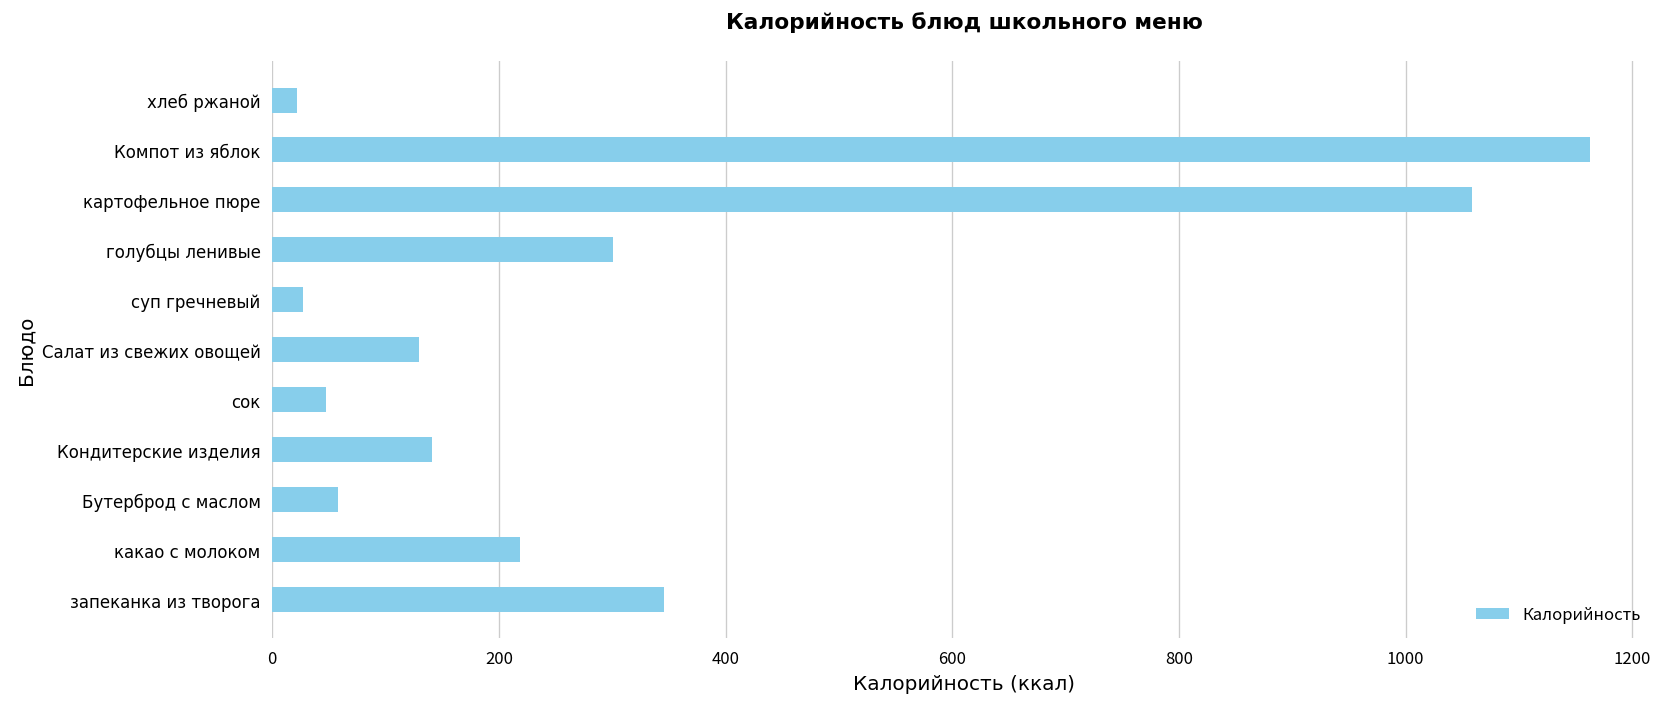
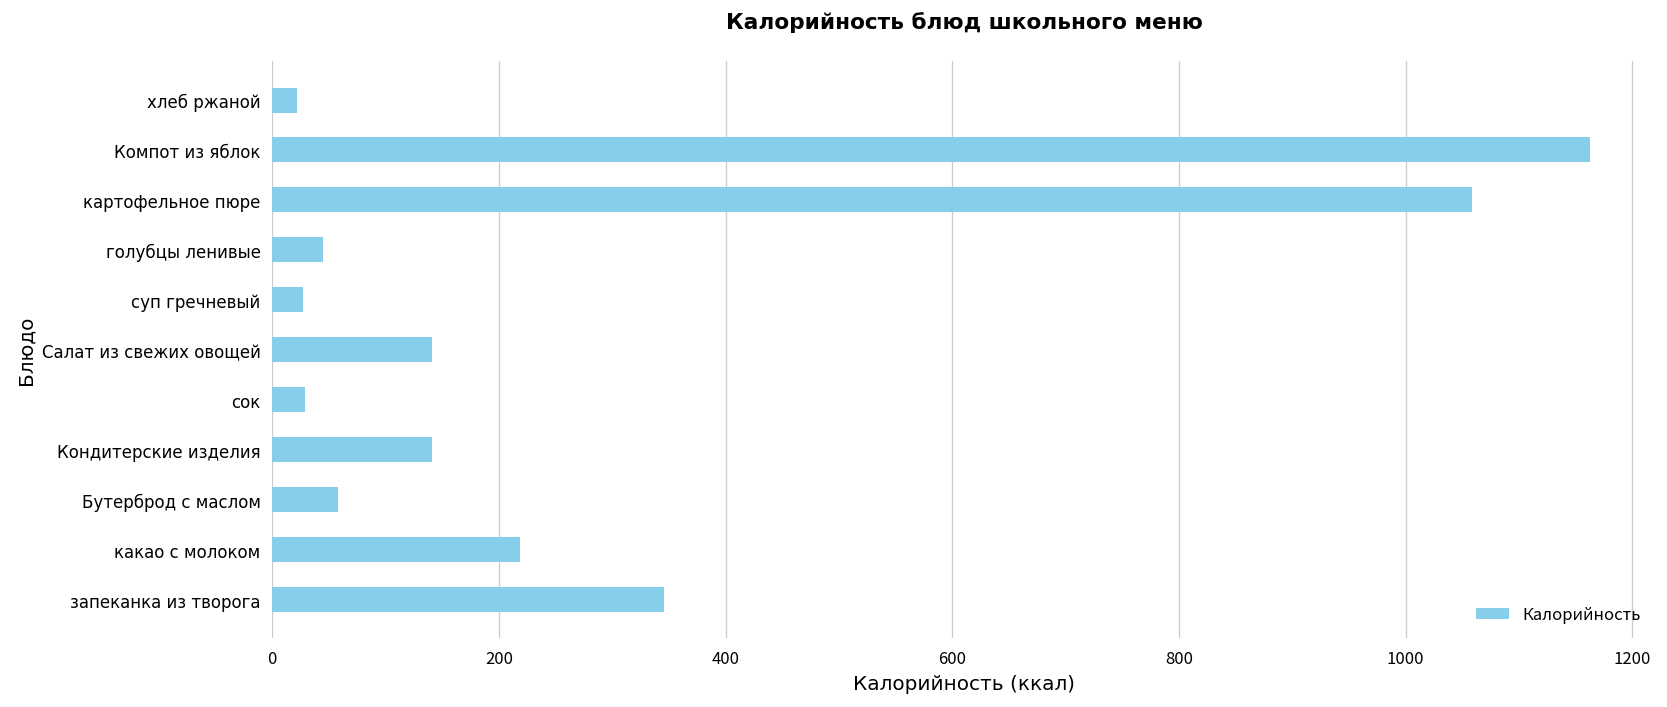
голубцы ленивые: 300 -> 40
Салат из свежих овощей: 130 -> 140
сок: 50 -> 30
